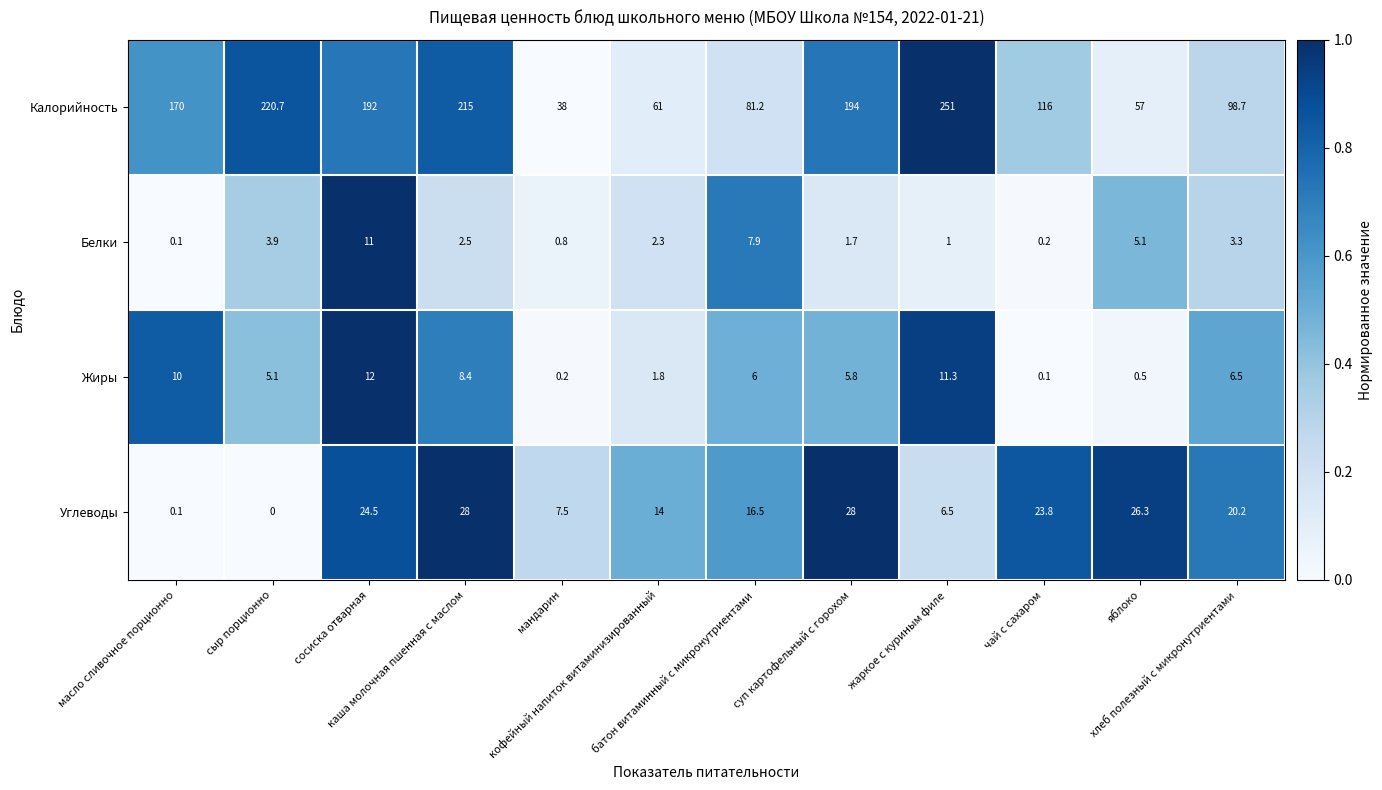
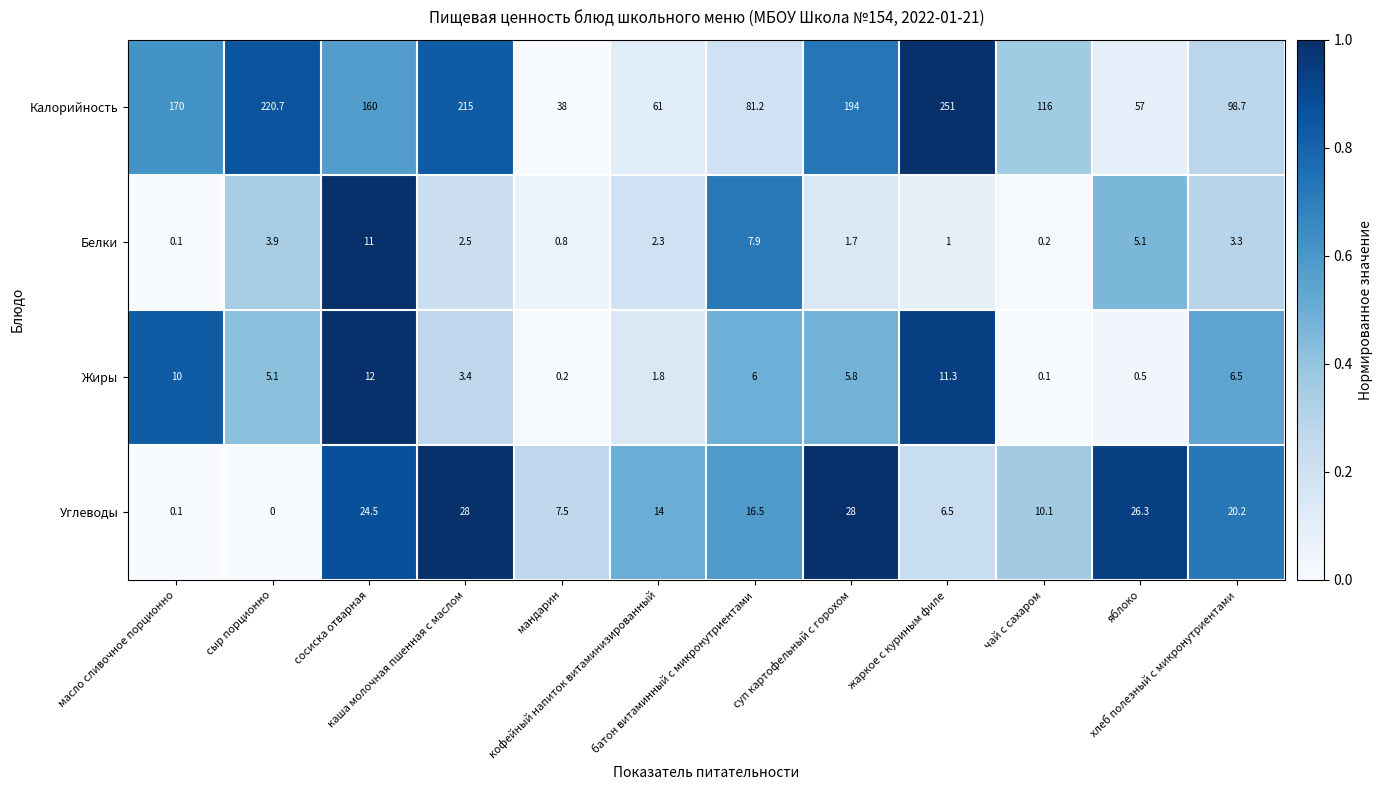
Калорийность, сосиска отварная: 192 -> 160
Жиры, каша молочная пшенная с маслом: 8.4 -> 3.4
Углеводы, чай с сахаром: 23.8 -> 10.1
